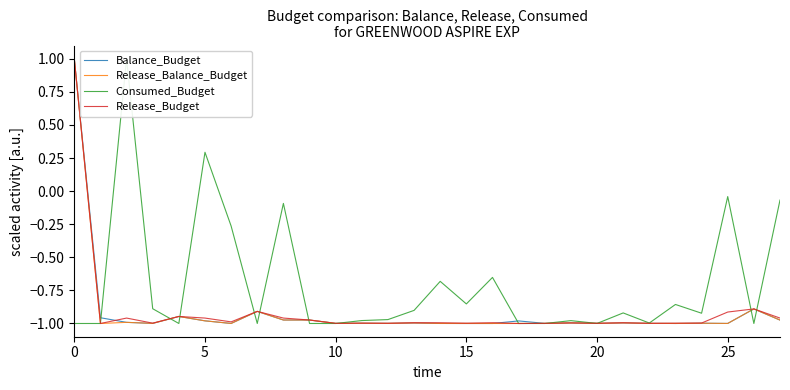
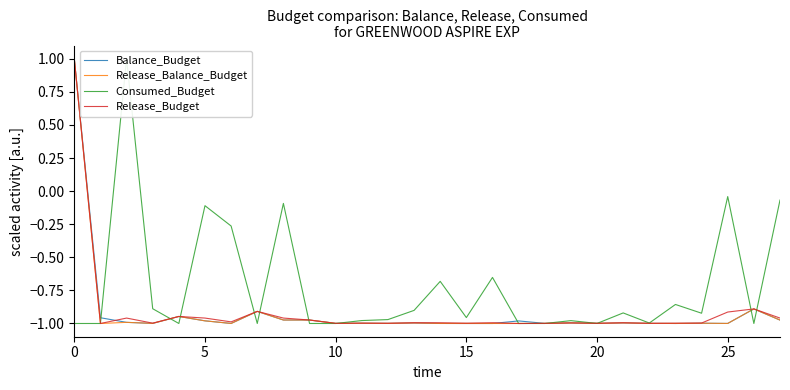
Consumed_Budget, 5: 0.29 -> -0.11
Consumed_Budget, 15: -0.85 -> -0.96
